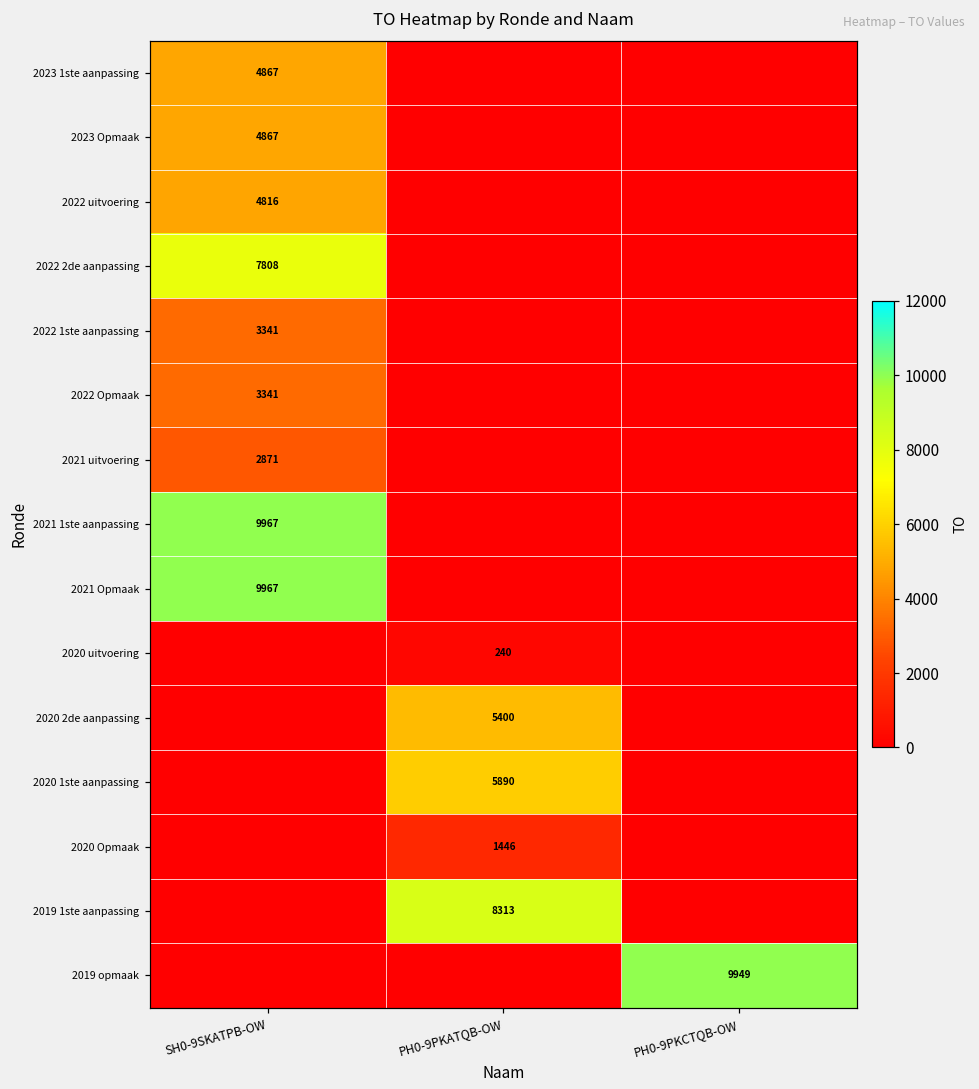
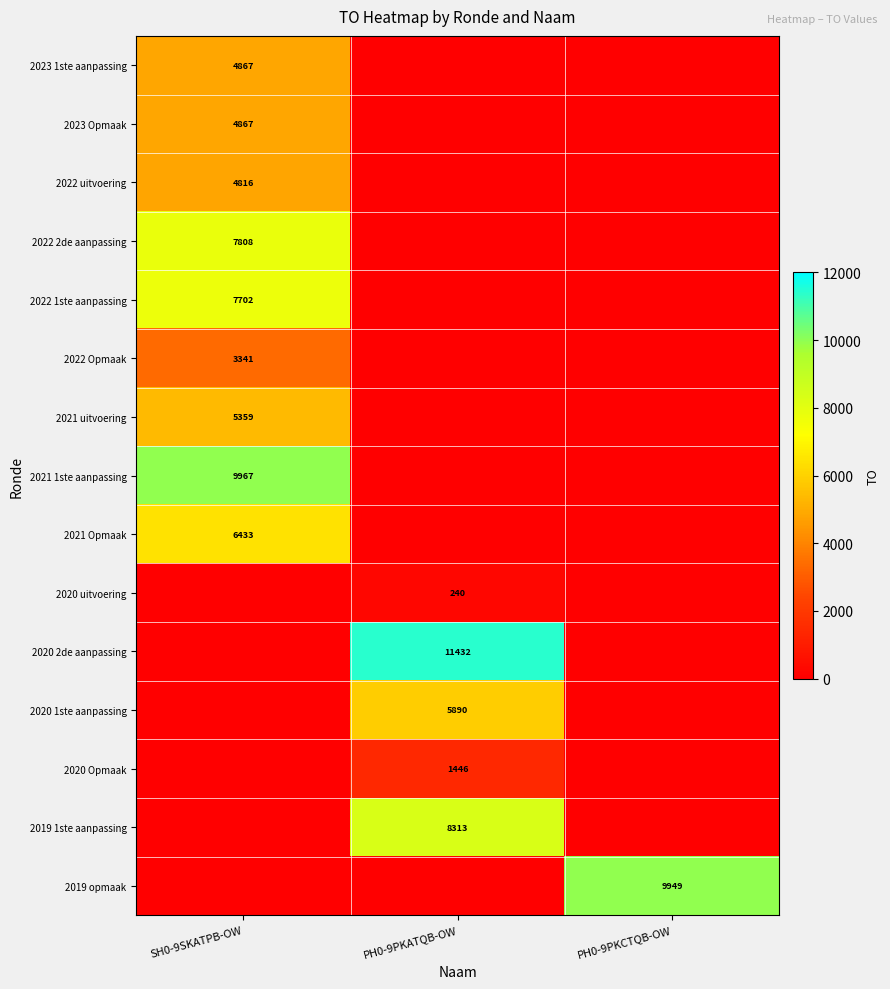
2022 1ste aanpassing, SH0-9SKATPB-OW: 3341 -> 7702
2021 uitvoering, SH0-9SKATPB-OW: 2871 -> 5359
2021 Opmaak, SH0-9SKATPB-OW: 9967 -> 6433
2020 2de aanpassing, PH0-9PKATQB-OW: 5400 -> 11432
